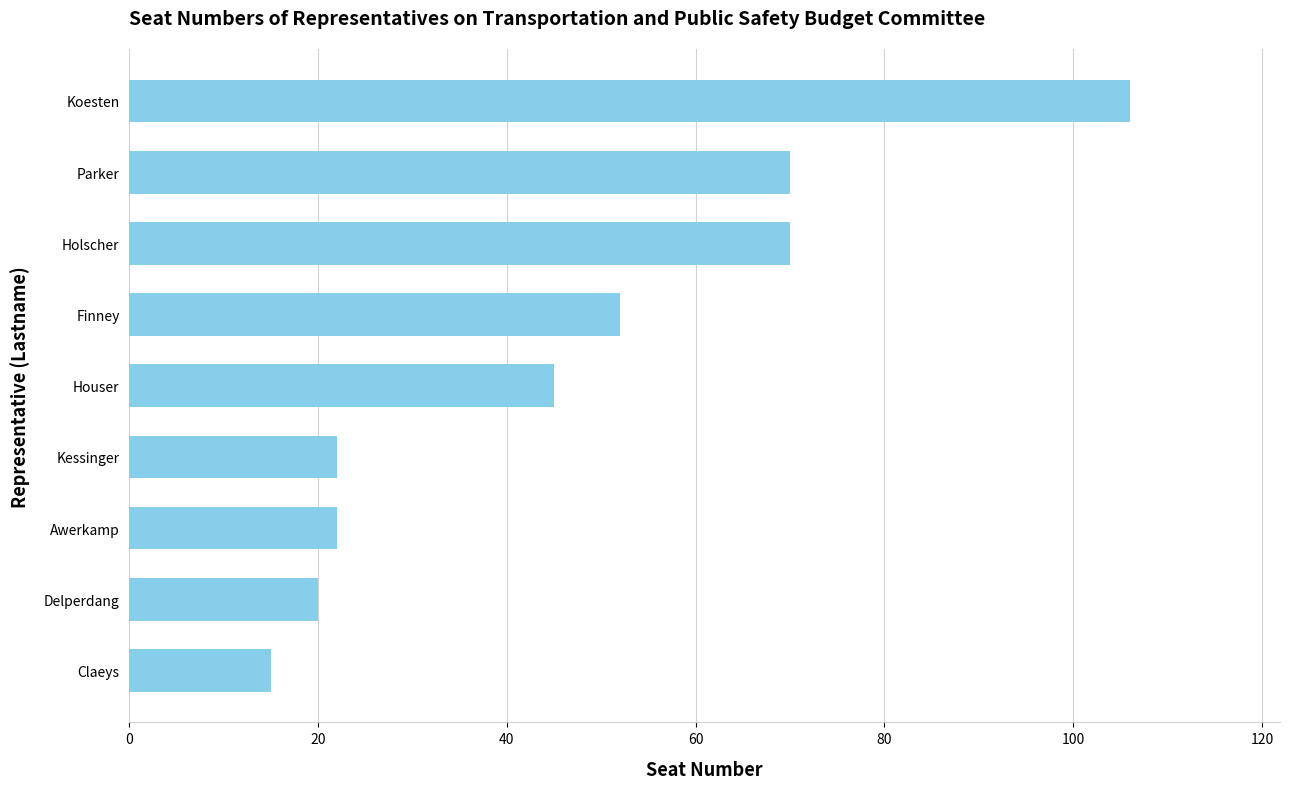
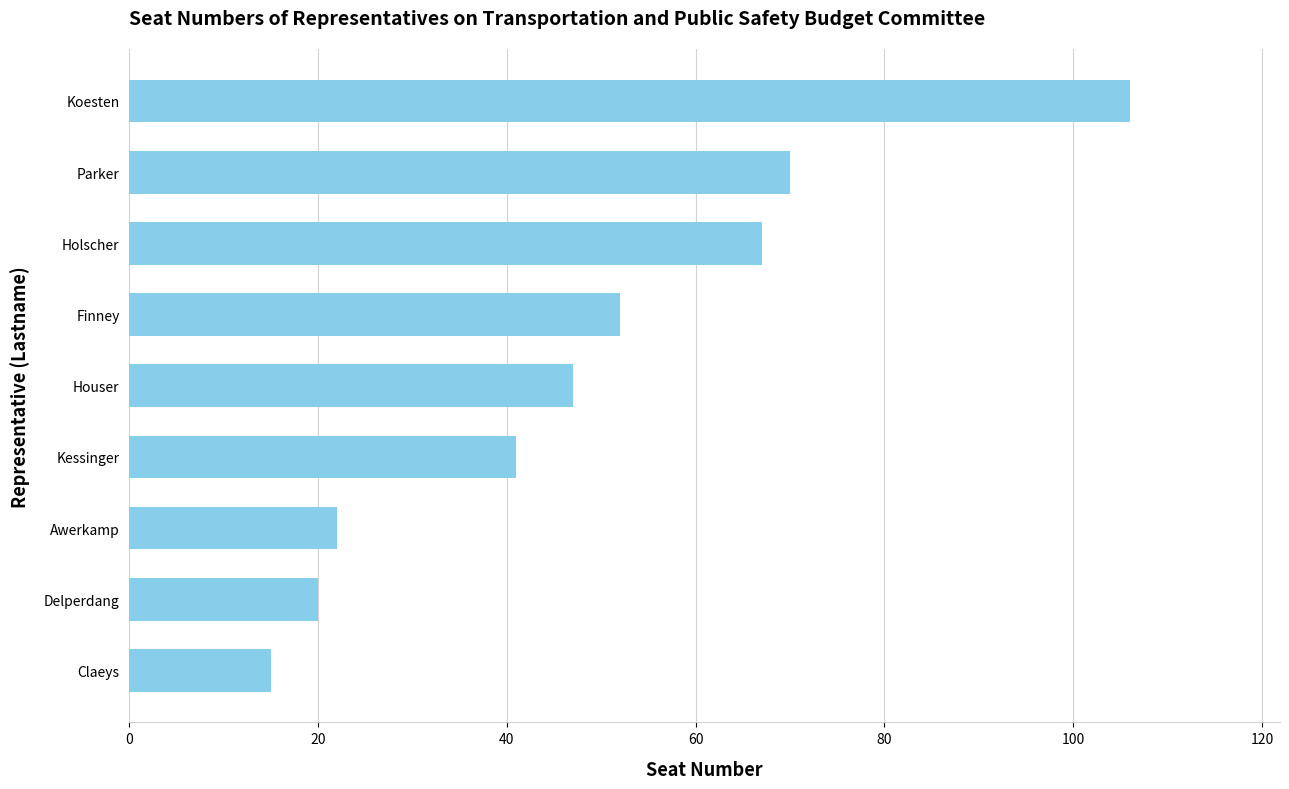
Holscher: 70 -> 67
Houser: 45 -> 47
Kessinger: 22 -> 41
